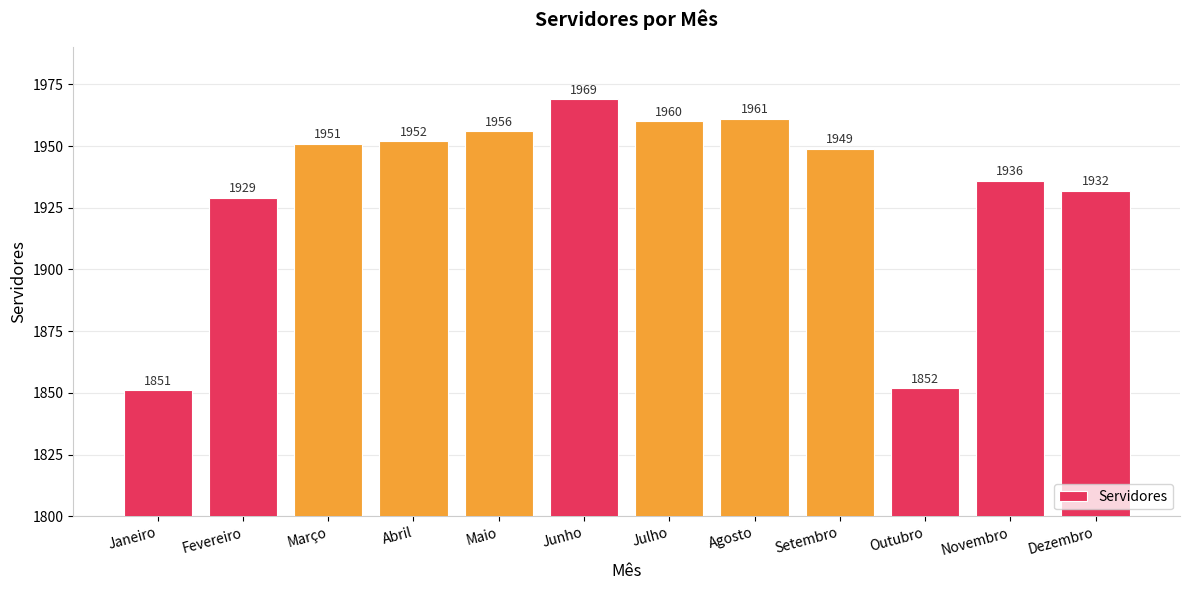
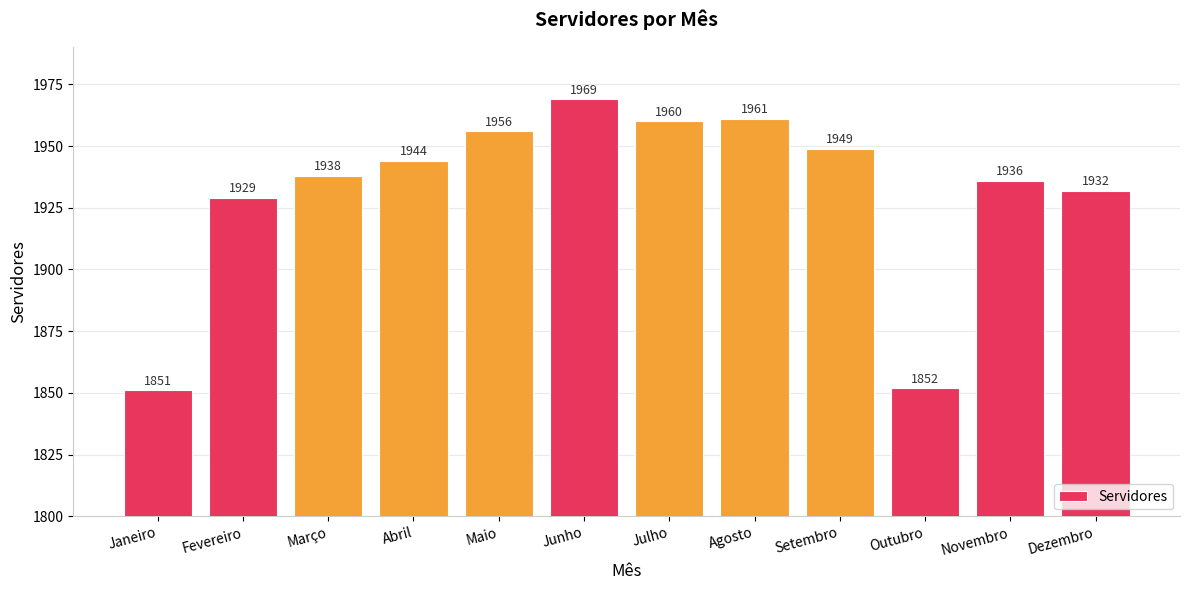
Março: 1951 -> 1938
Abril: 1952 -> 1944
